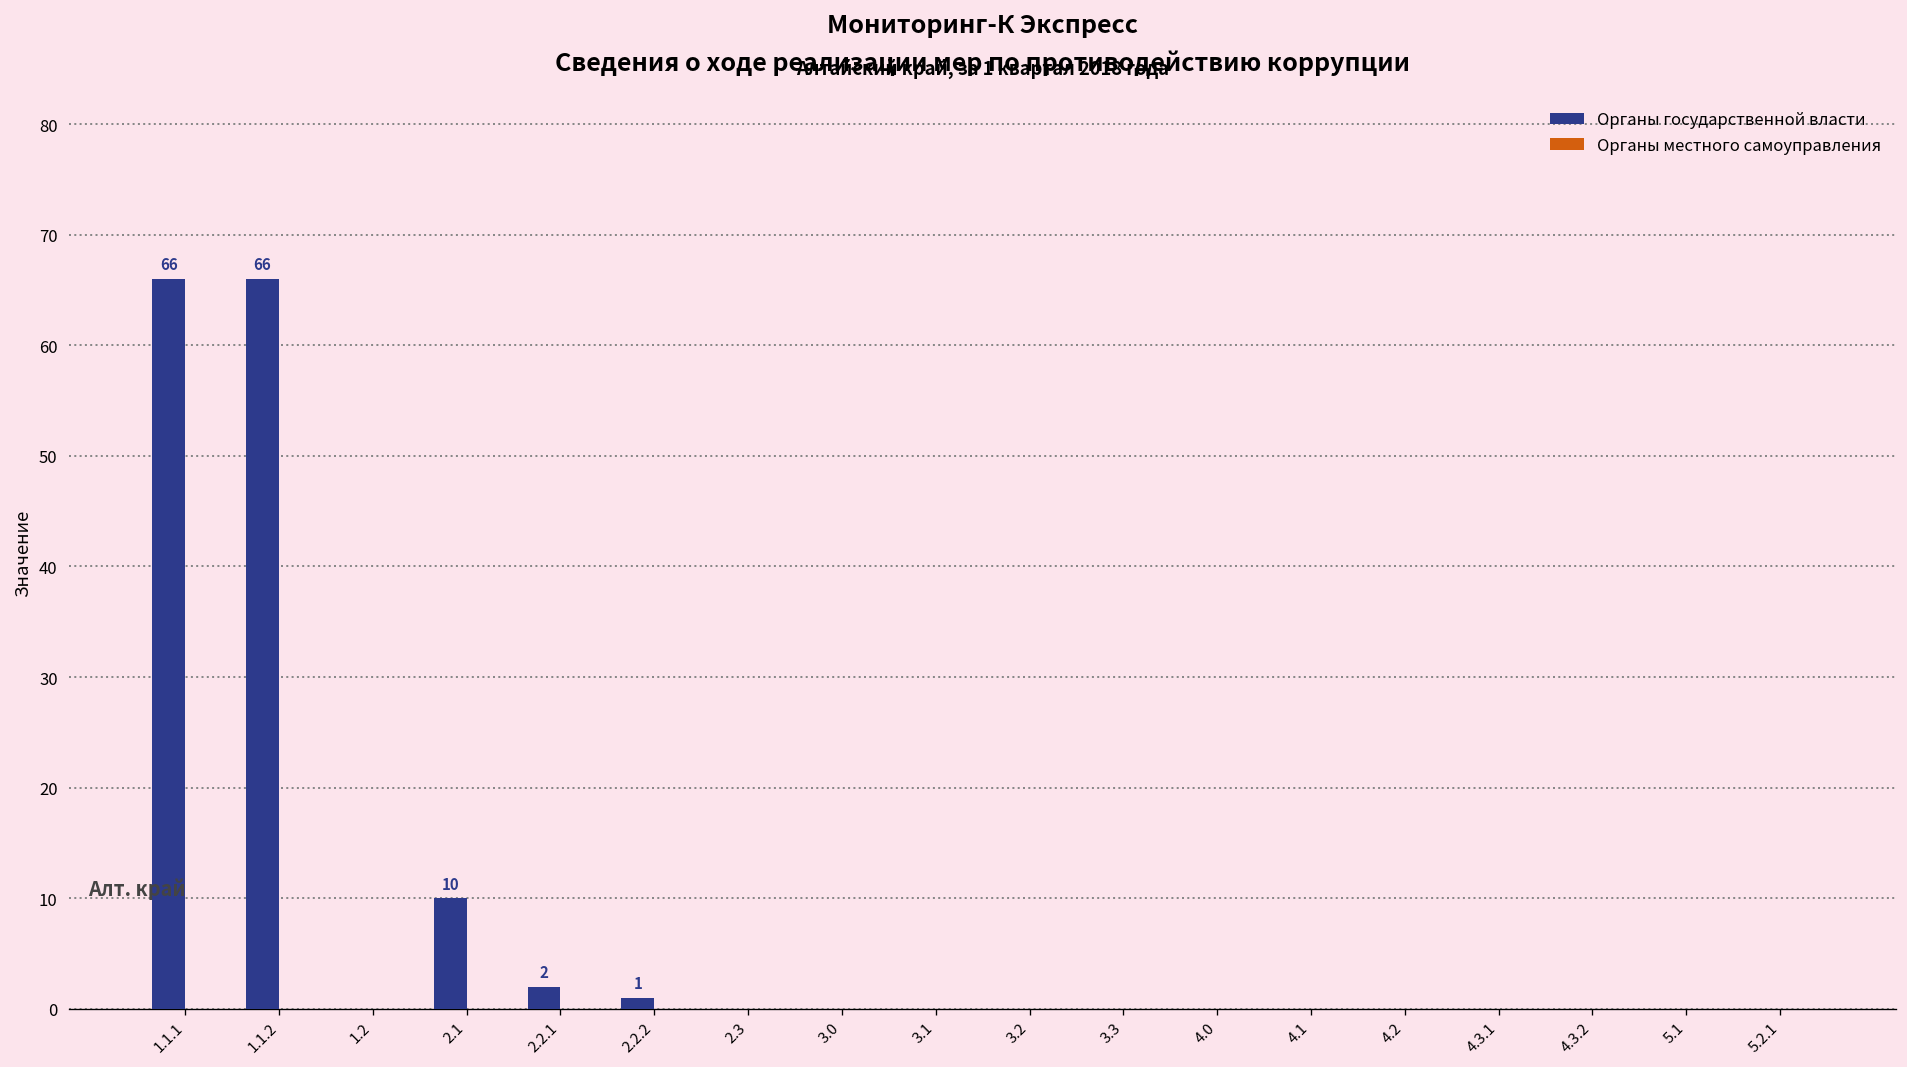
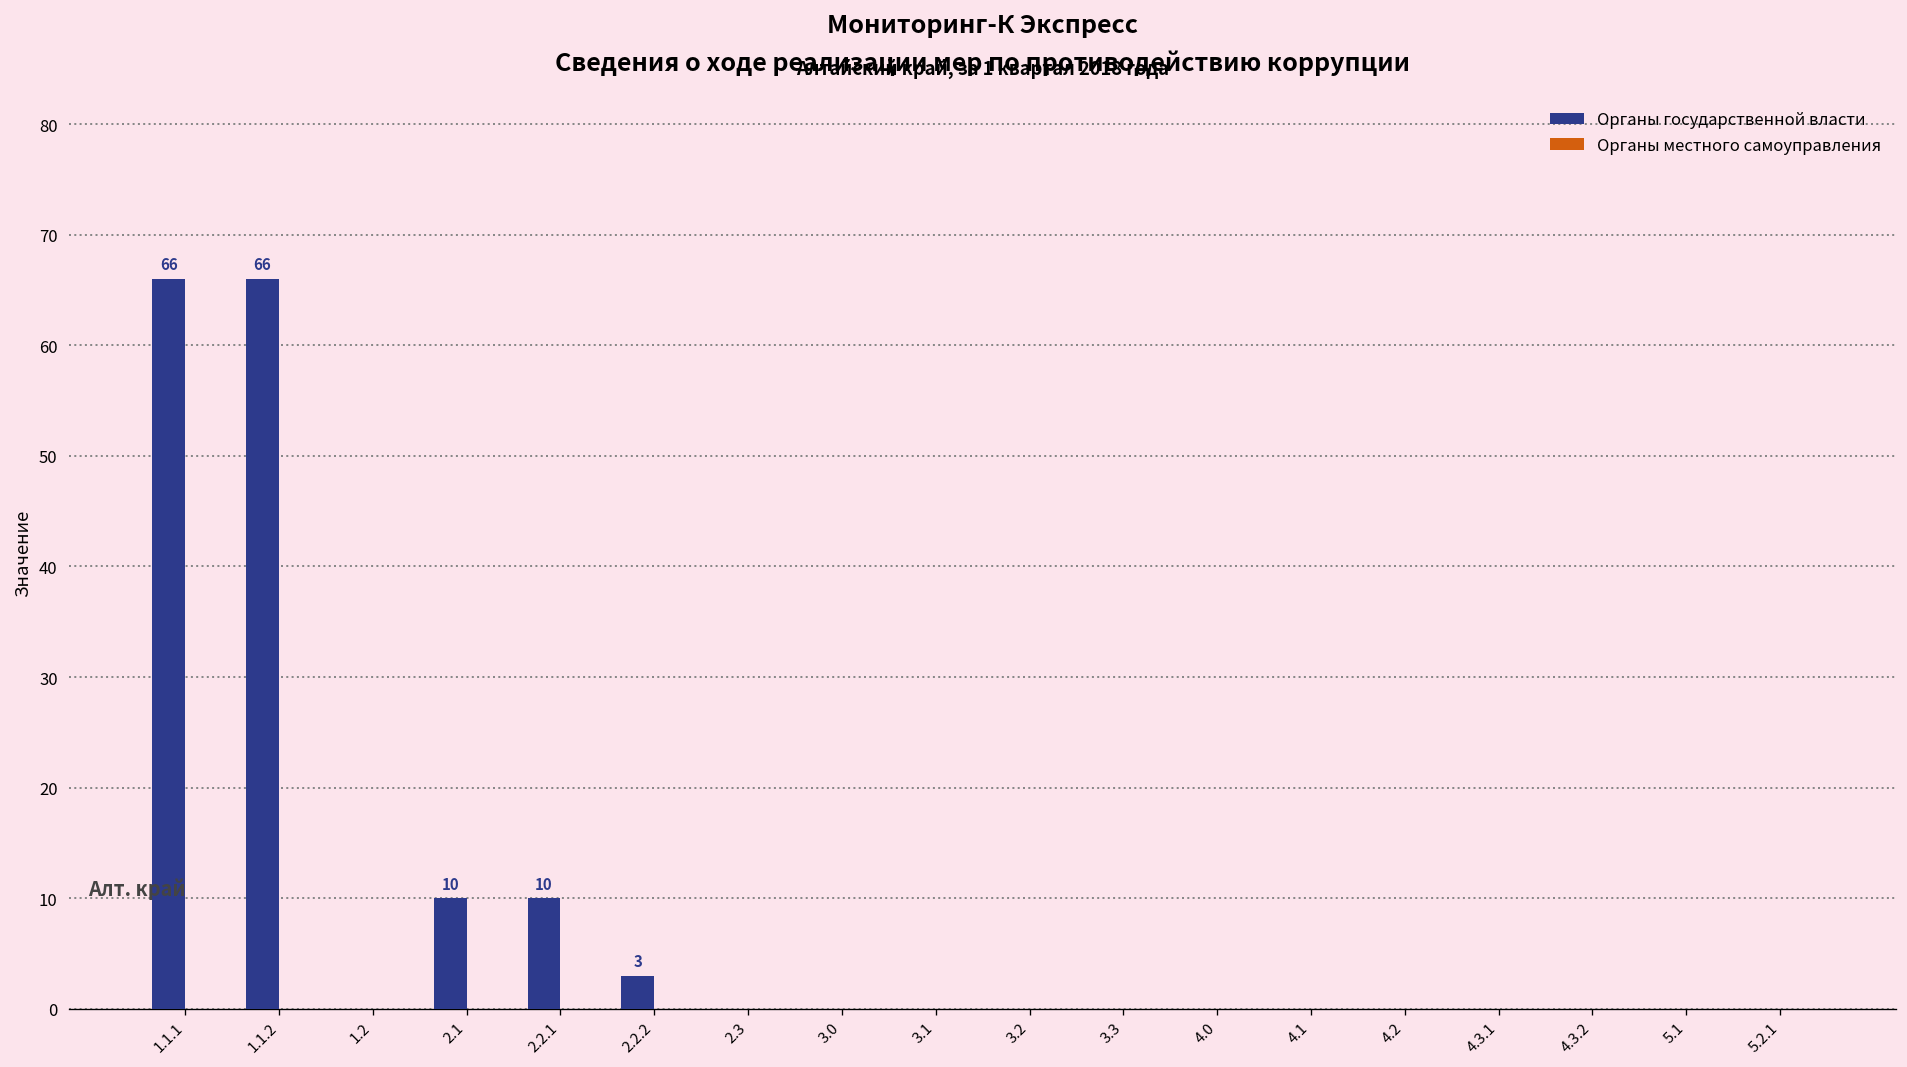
Органы государственной власти, 2.2.1: 2 -> 10
Органы государственной власти, 2.2.2: 1 -> 3
